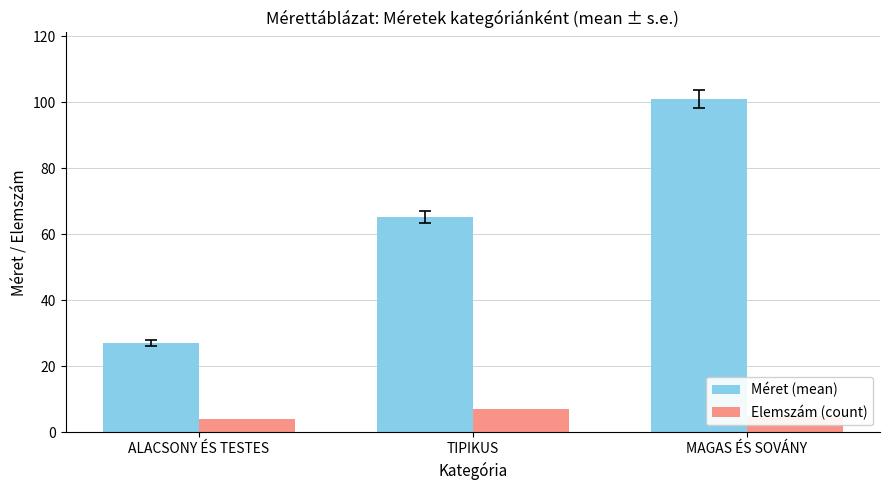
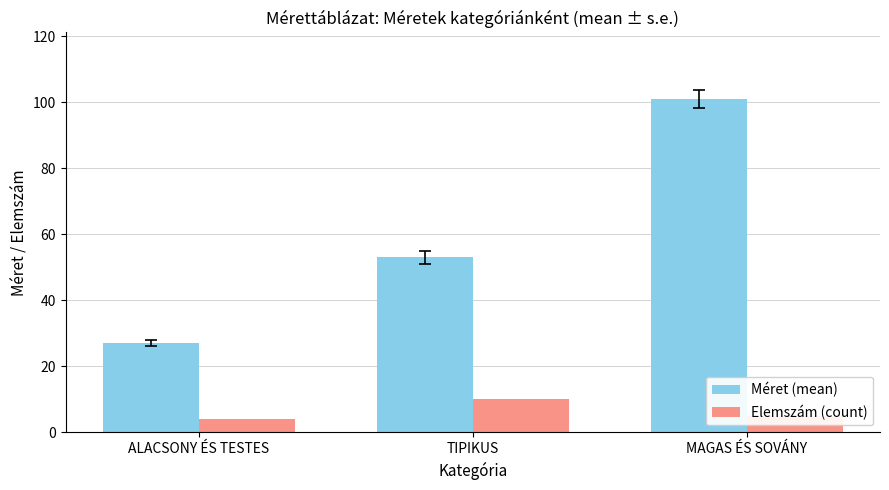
Méret (mean), TIPIKUS: 65 -> 53
Elemszám (count), TIPIKUS: 7 -> 10
